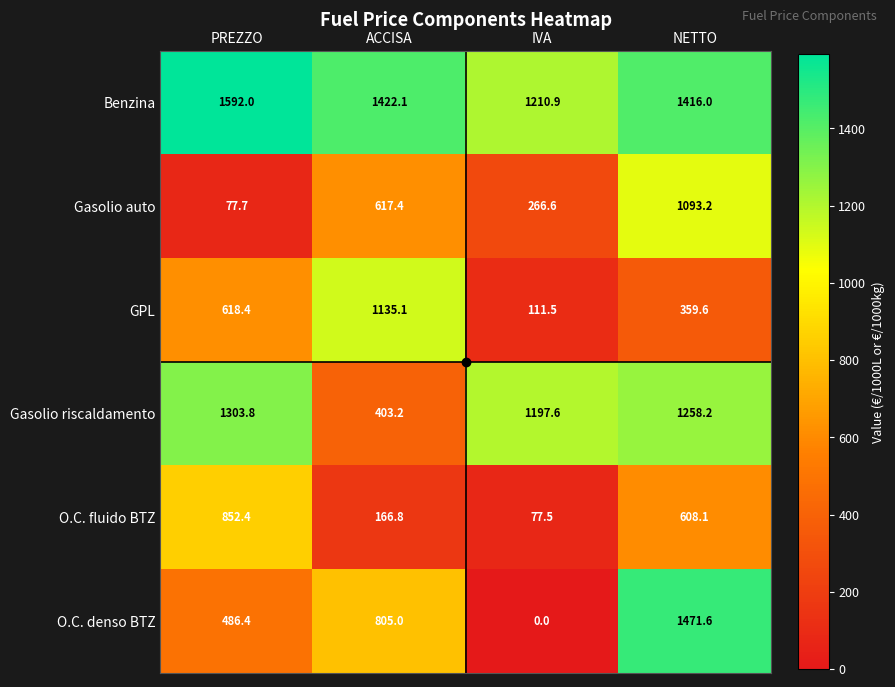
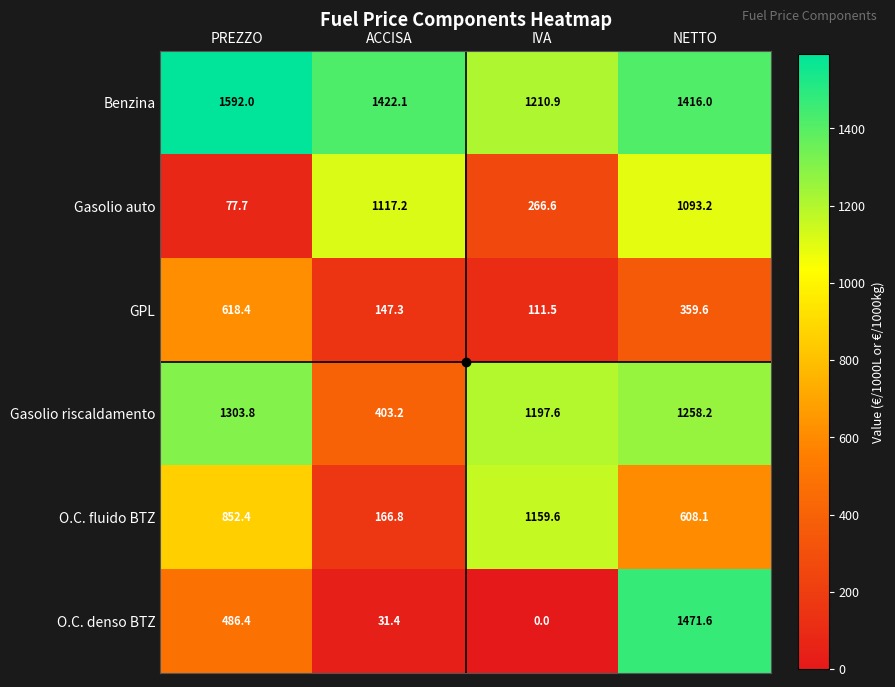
Gasolio auto, ACCISA: 617.4 -> 1117.2
GPL, ACCISA: 1135.1 -> 147.3
O.C. fluido BTZ, IVA: 77.5 -> 1159.6
O.C. denso BTZ, ACCISA: 805.0 -> 31.4
